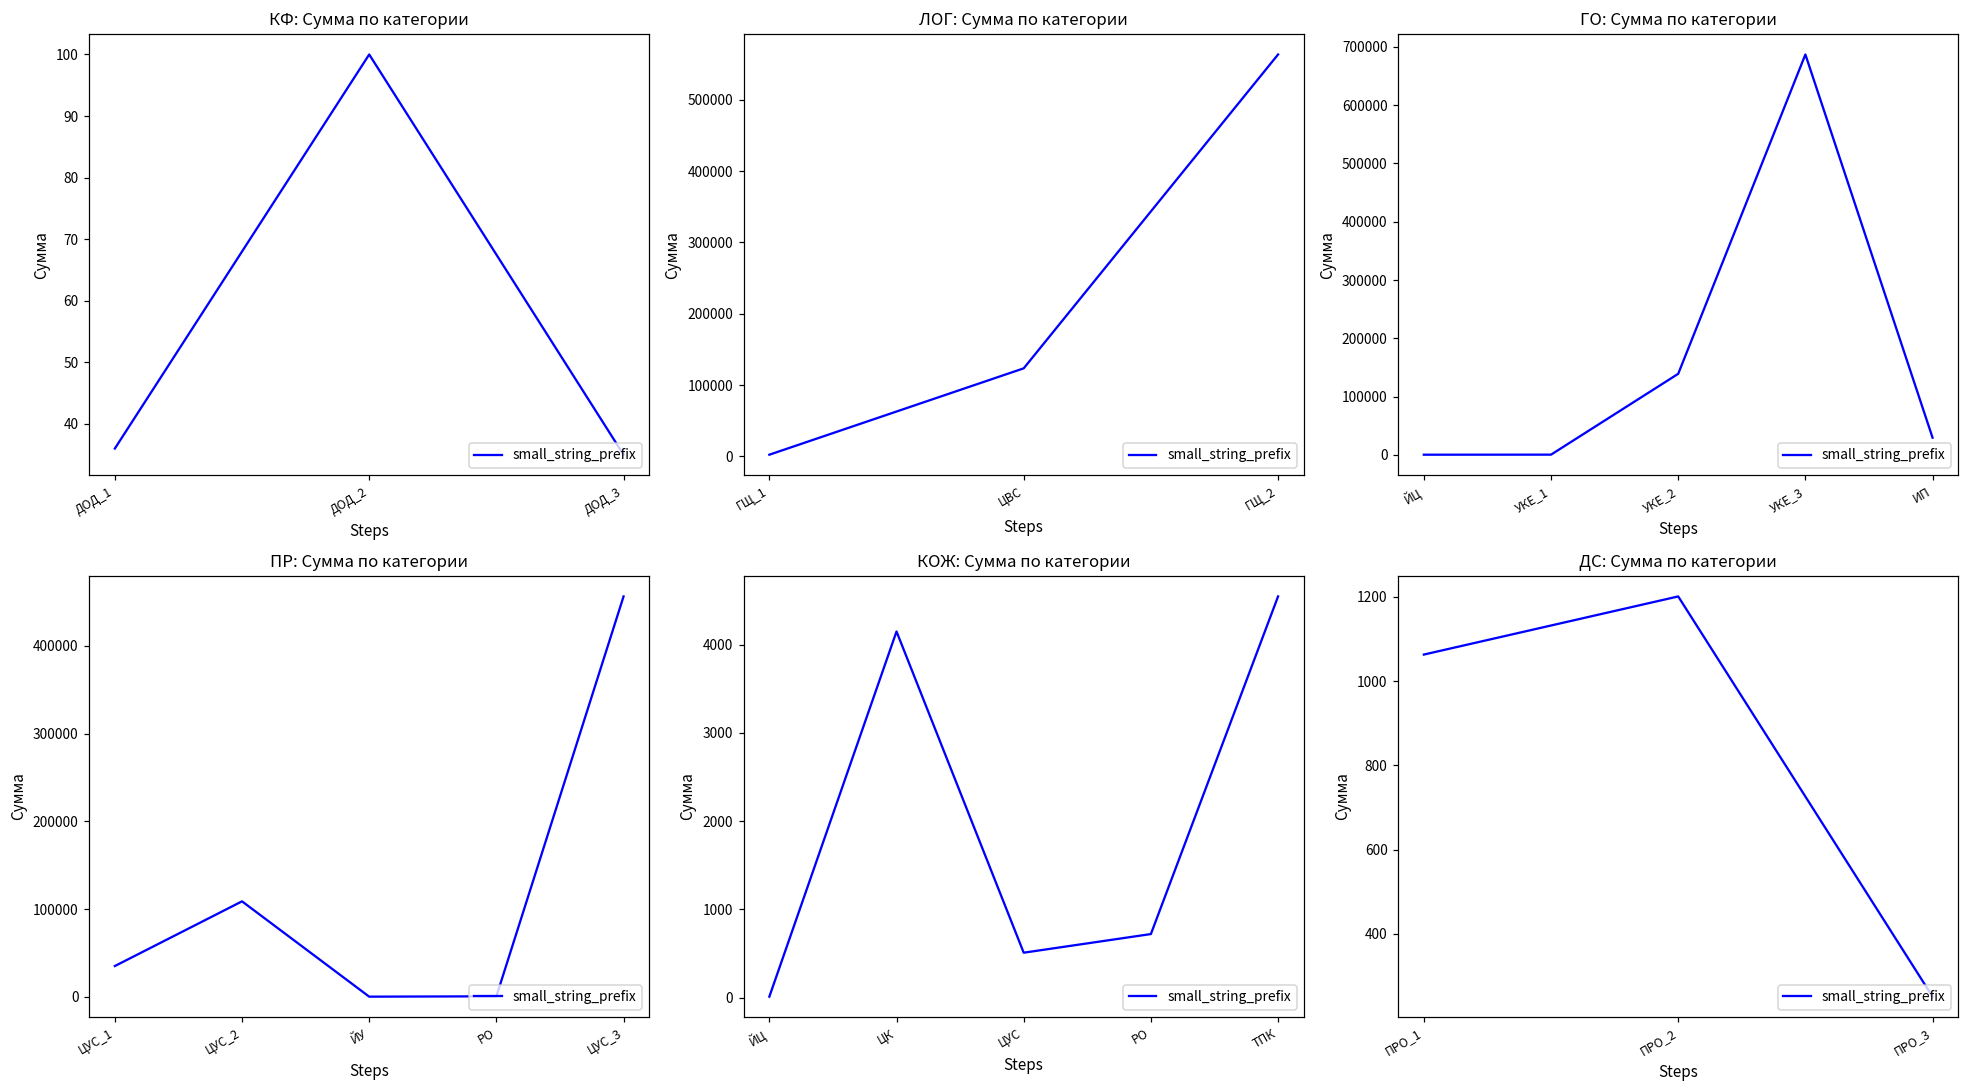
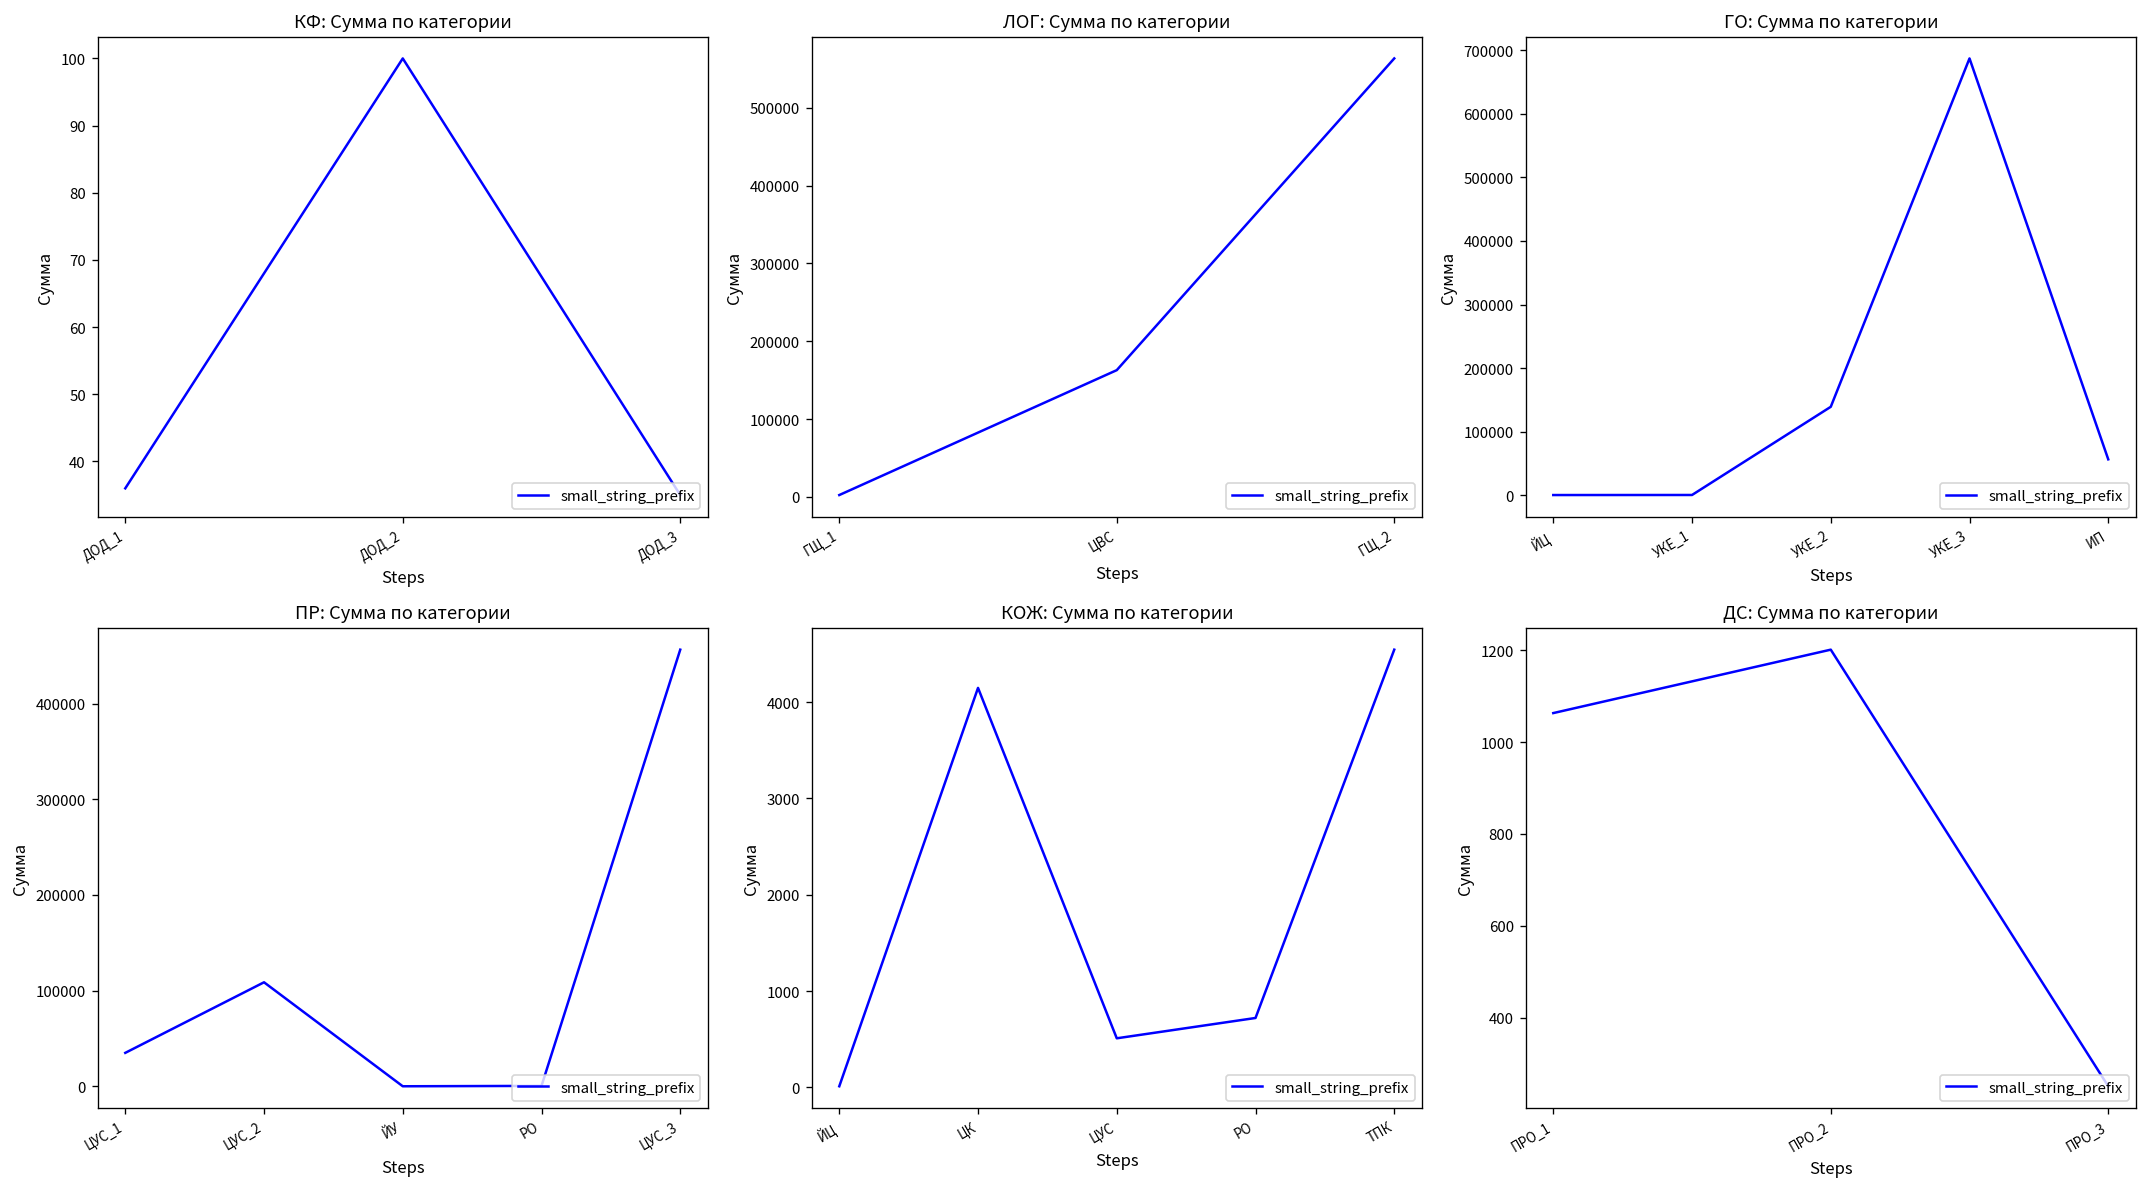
ЛОГ: Сумма по категории, ЦВС: 120000 -> 160000
ГО: Сумма по категории, ИП: 30000 -> 60000
